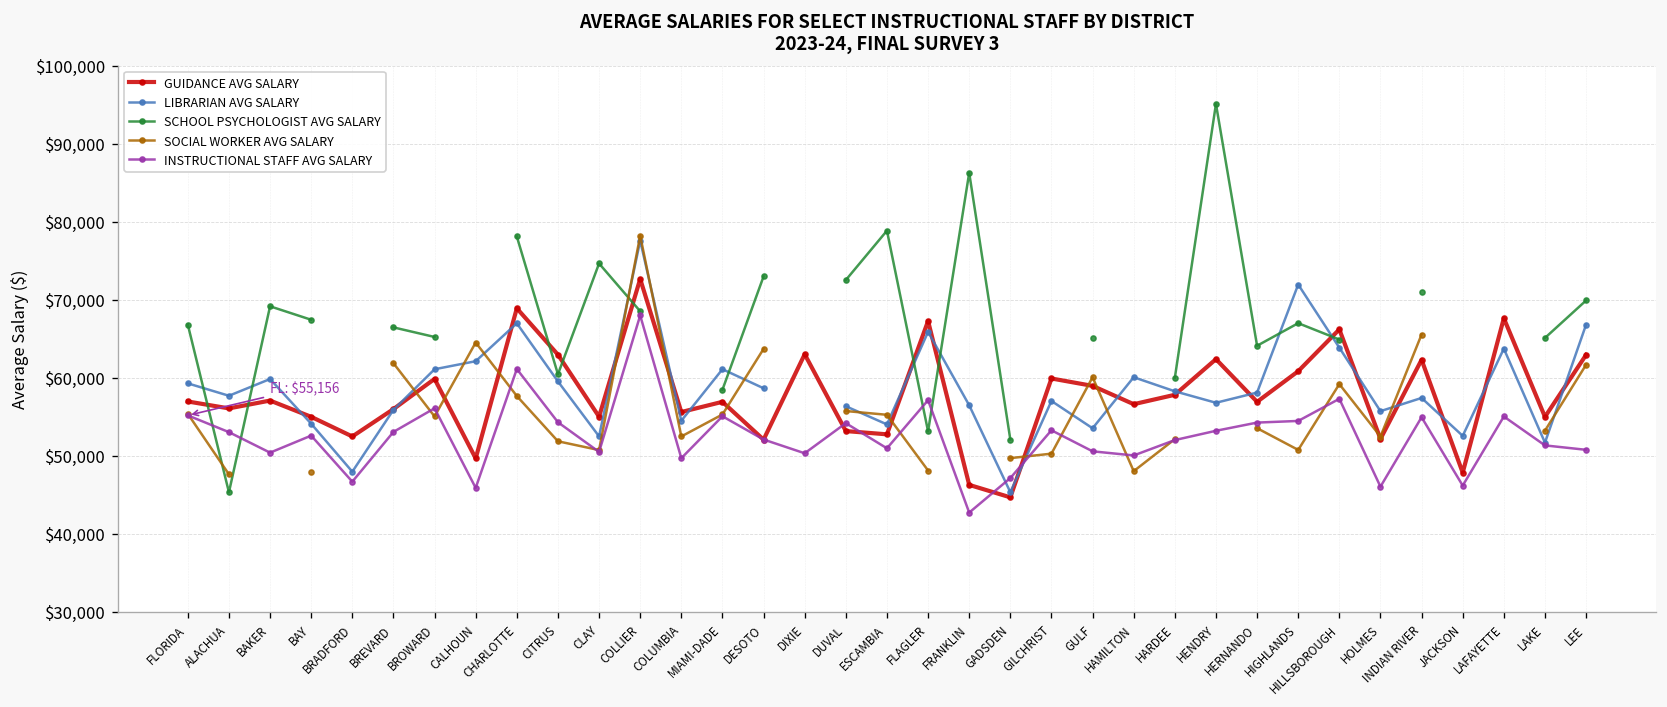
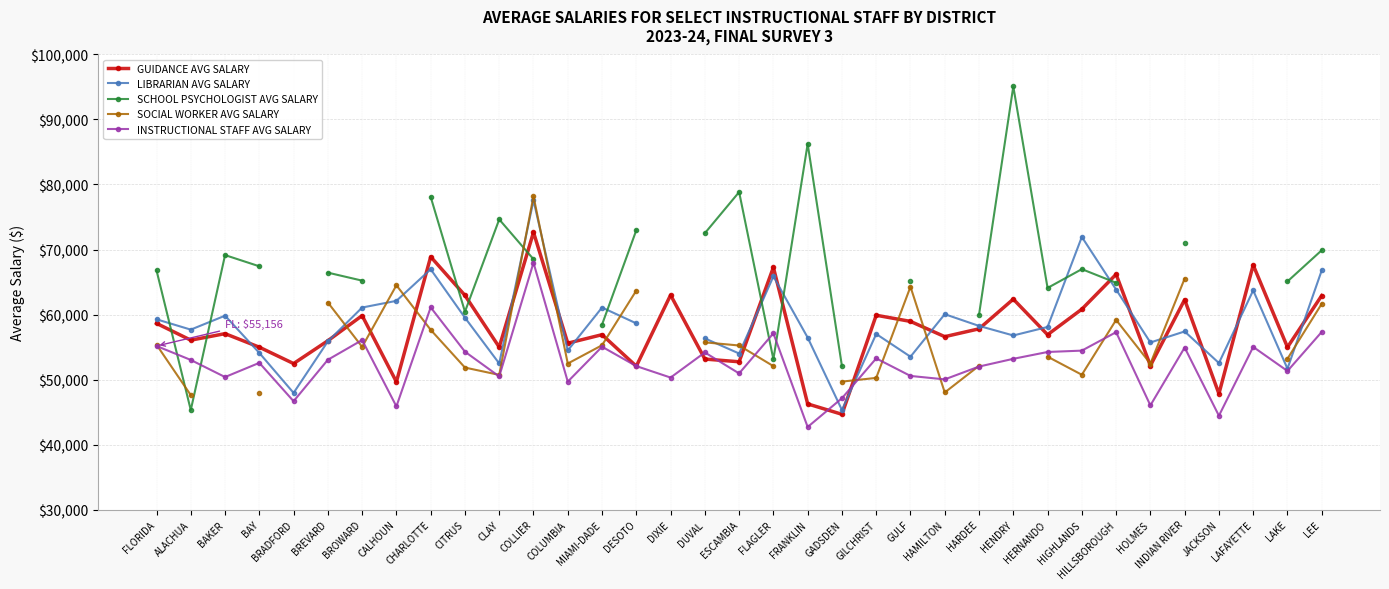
GUIDANCE AVG SALARY, FLORIDA: $57,000 -> $59,000
SOCIAL WORKER AVG SALARY, FLAGLER: $48,000 -> $52,000
SOCIAL WORKER AVG SALARY, GULF: $60,000 -> $64,000
INSTRUCTIONAL STAFF AVG SALARY, JACKSON: $46,000 -> $44,000
INSTRUCTIONAL STAFF AVG SALARY, LEE: $51,000 -> $57,000
